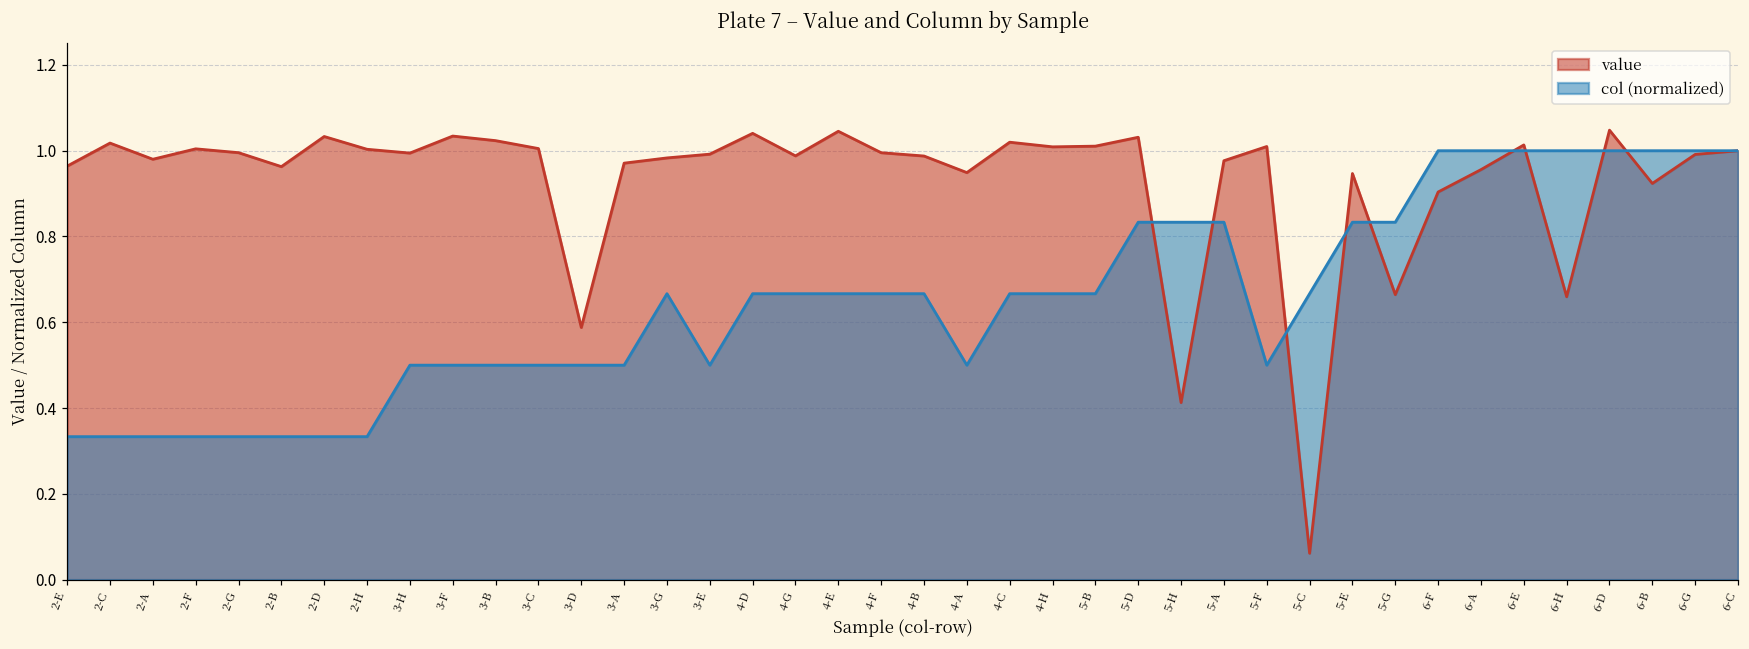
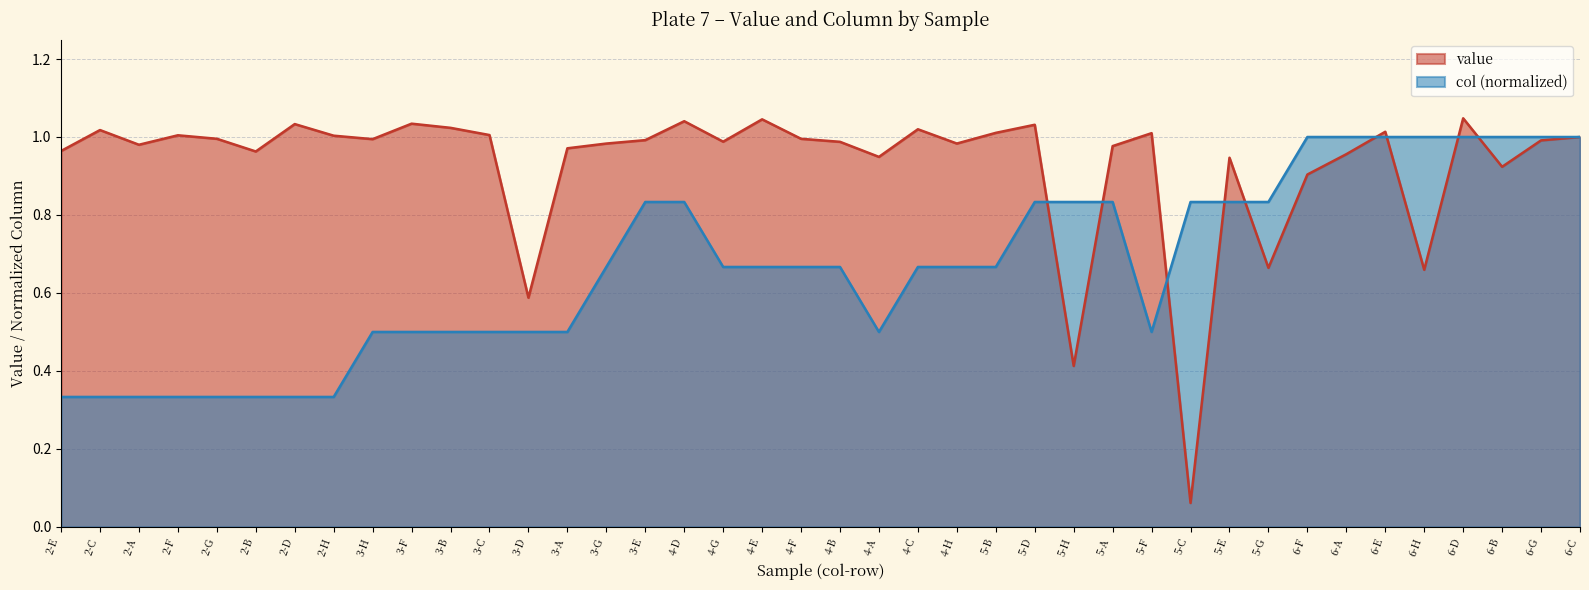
col (normalized), 3-E: 0.50 -> 0.83
col (normalized), 4-D: 0.67 -> 0.83
value, 4-H: 1.01 -> 0.98
col (normalized), 5-C: 0.67 -> 0.83
